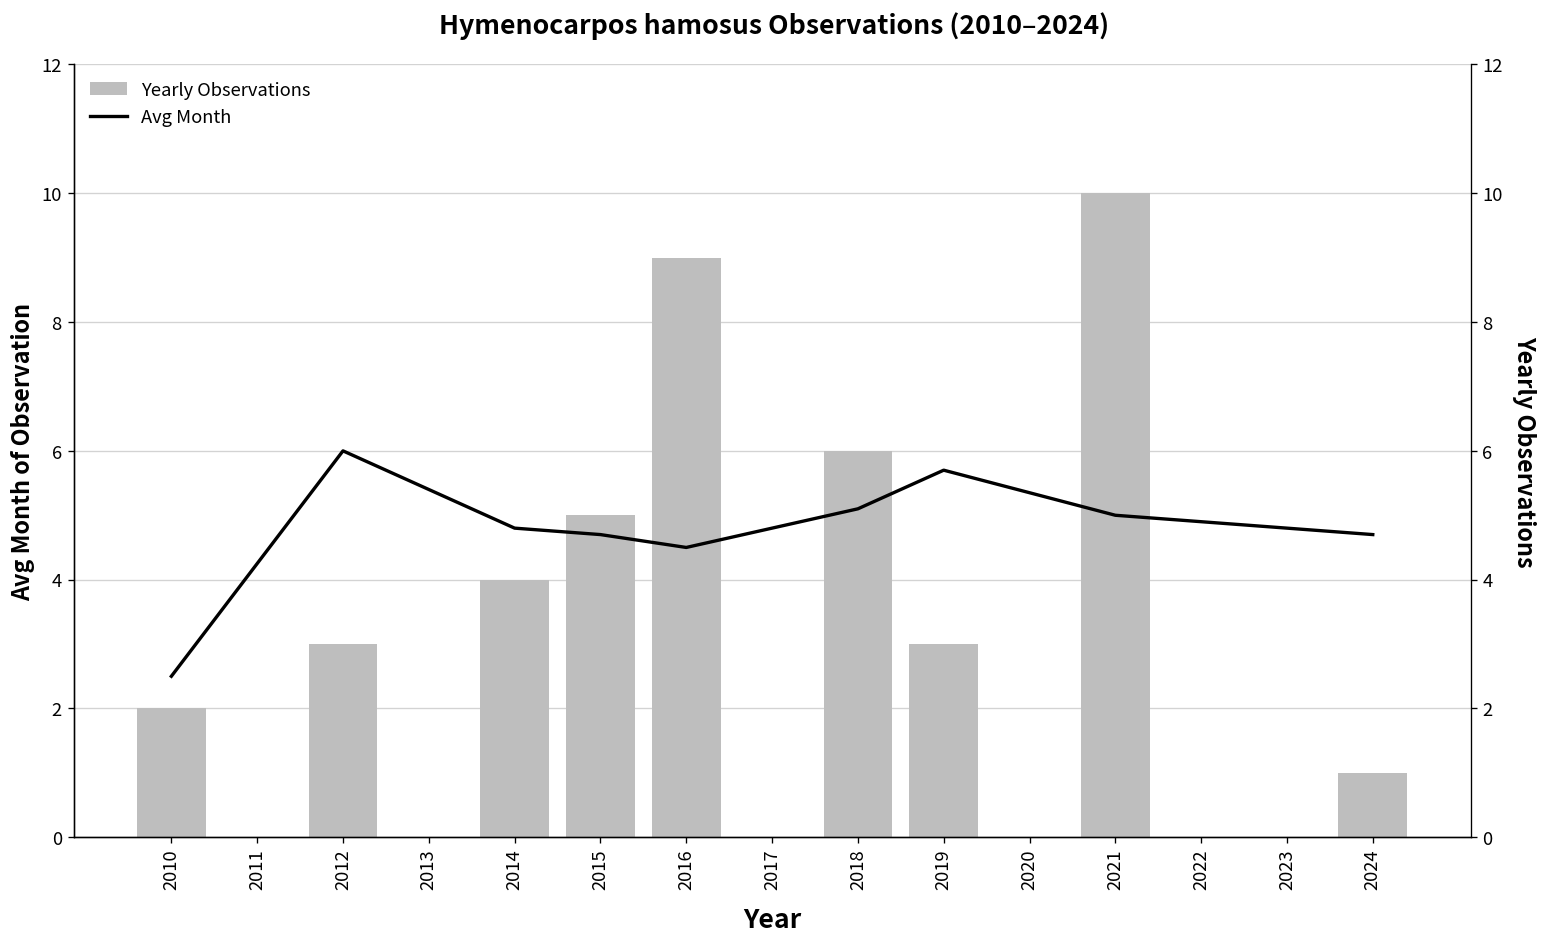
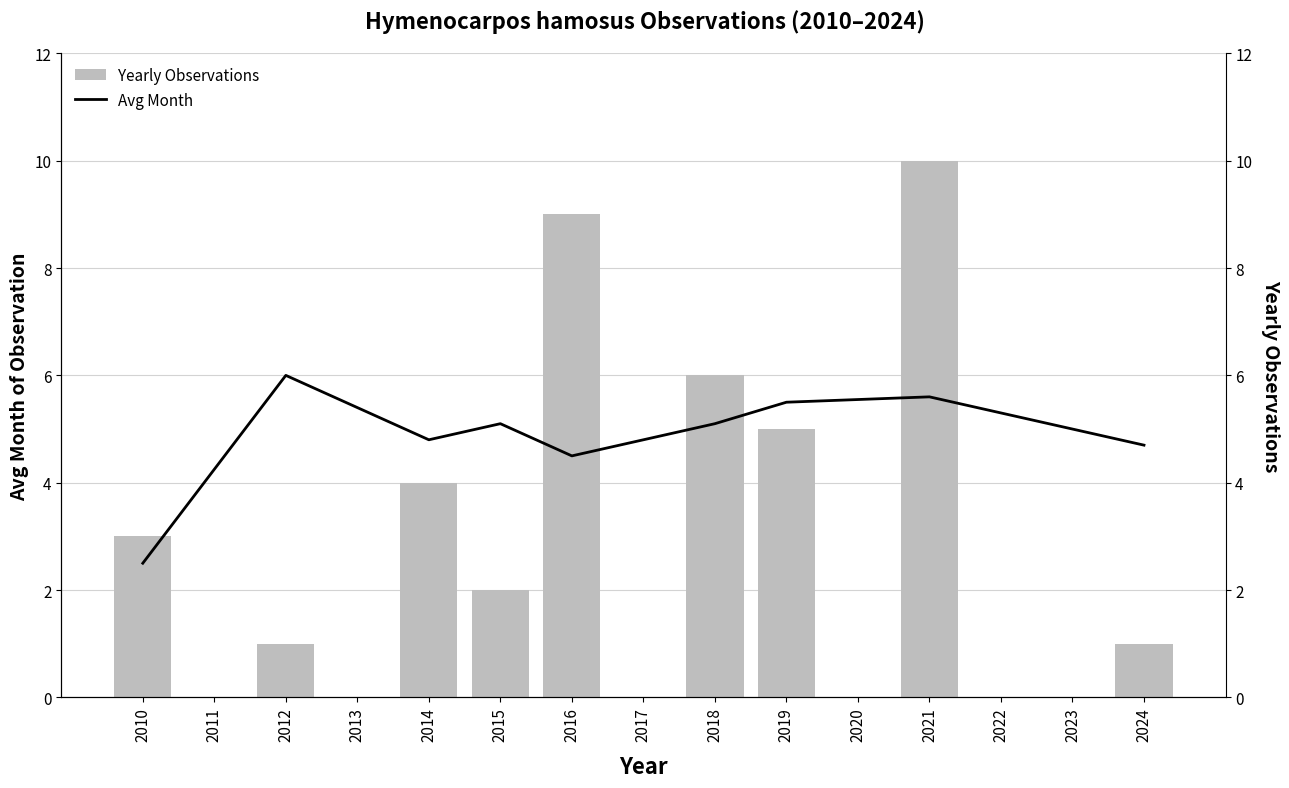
Yearly Observations, 2010: 2 -> 3
Yearly Observations, 2012: 3 -> 1
Yearly Observations, 2015: 5 -> 2
Yearly Observations, 2019: 3 -> 5
Avg Month, 2015: 4.7 -> 5.1
Avg Month, 2019: 5.7 -> 5.5
Avg Month, 2021: 5.0 -> 5.6
